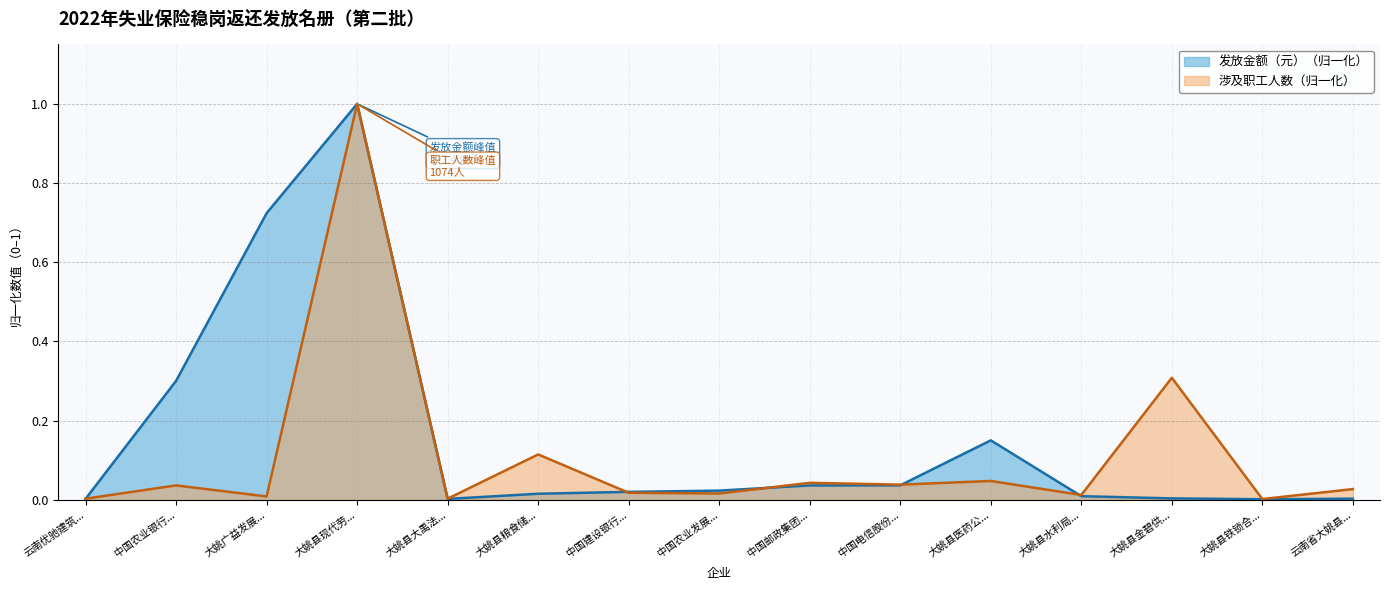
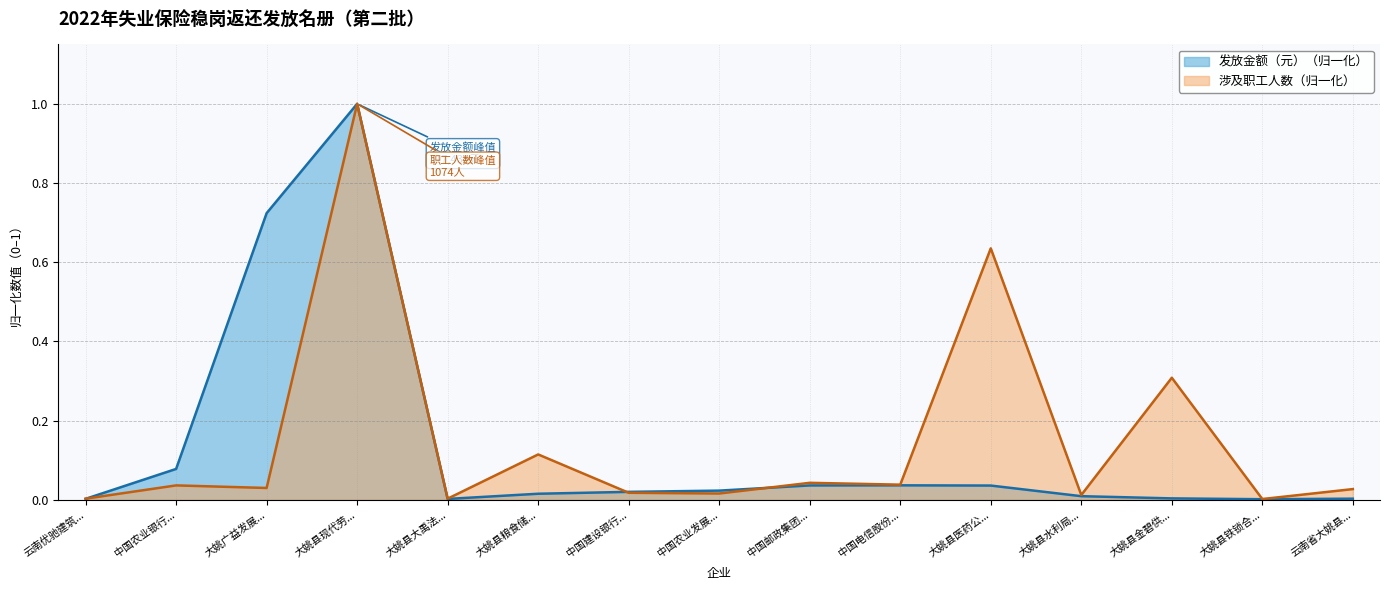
发放金额（元）（归一化）, 中国农业银行...: 0.30 -> 0.08
涉及职工人数（归一化）, 大姚广益发展...: 0.01 -> 0.03
发放金额（元）（归一化）, 大姚县医药公...: 0.15 -> 0.04
涉及职工人数（归一化）, 大姚县医药公...: 0.05 -> 0.64
